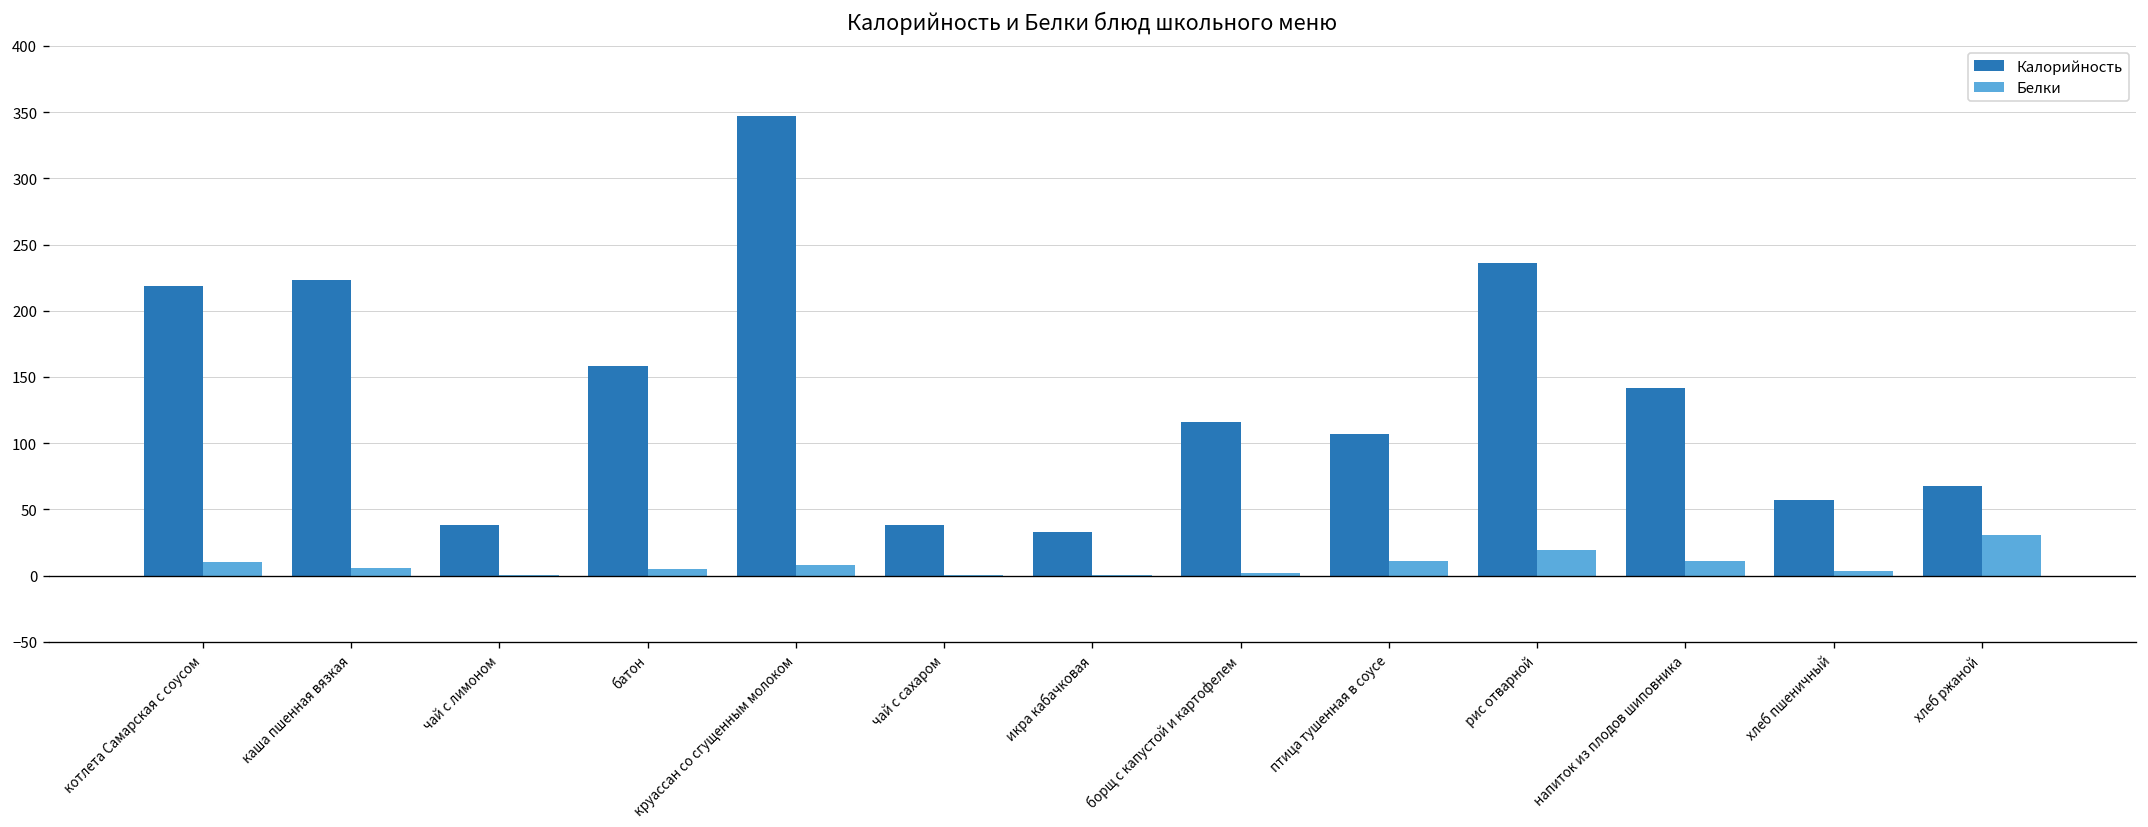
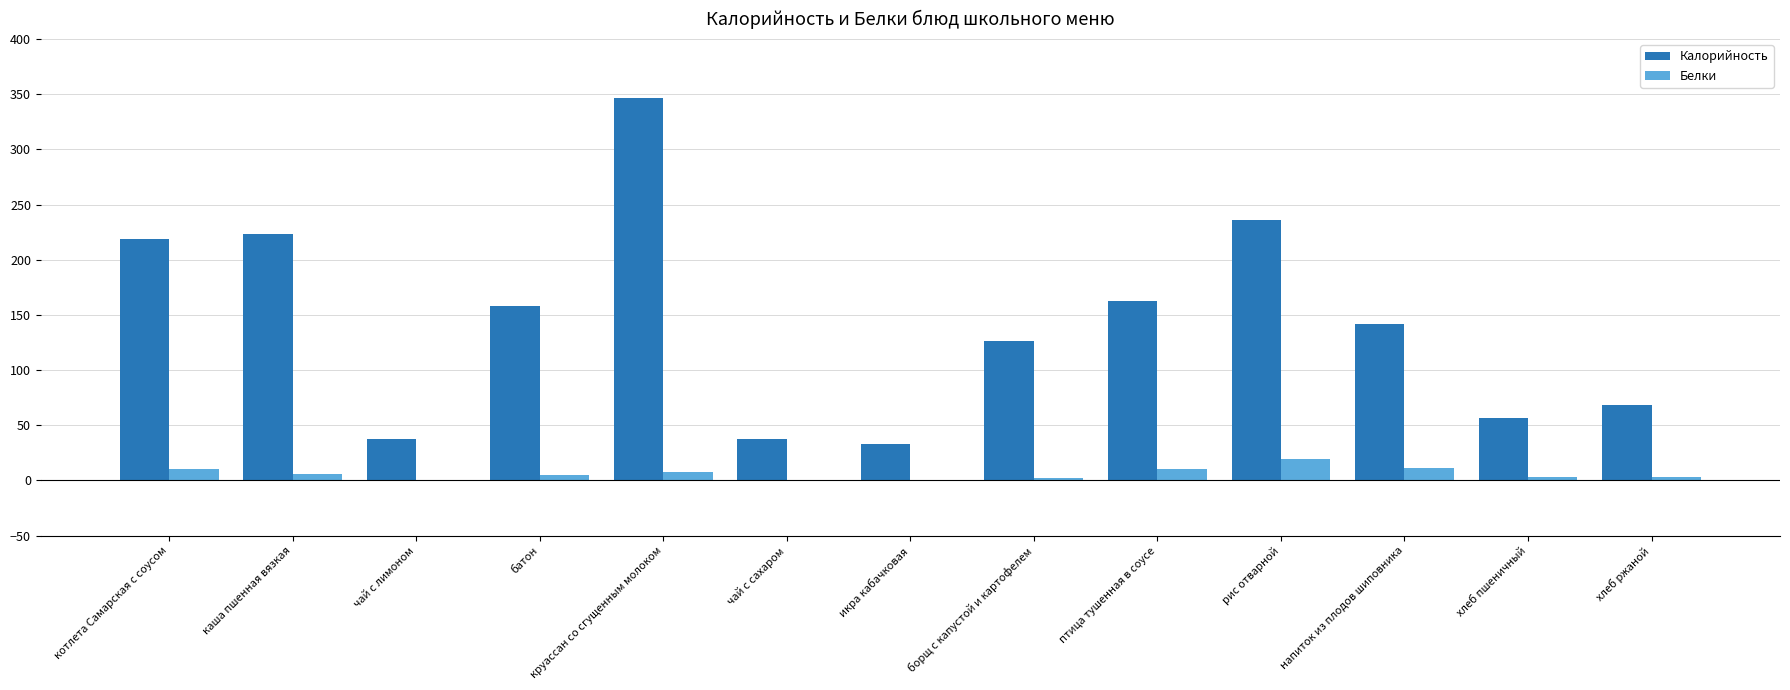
Калорийность, борщ с капустой и картофелем: 116 -> 126
Калорийность, птица тушенная в соусе: 107 -> 163
Белки, хлеб ржаной: 30 -> 3
